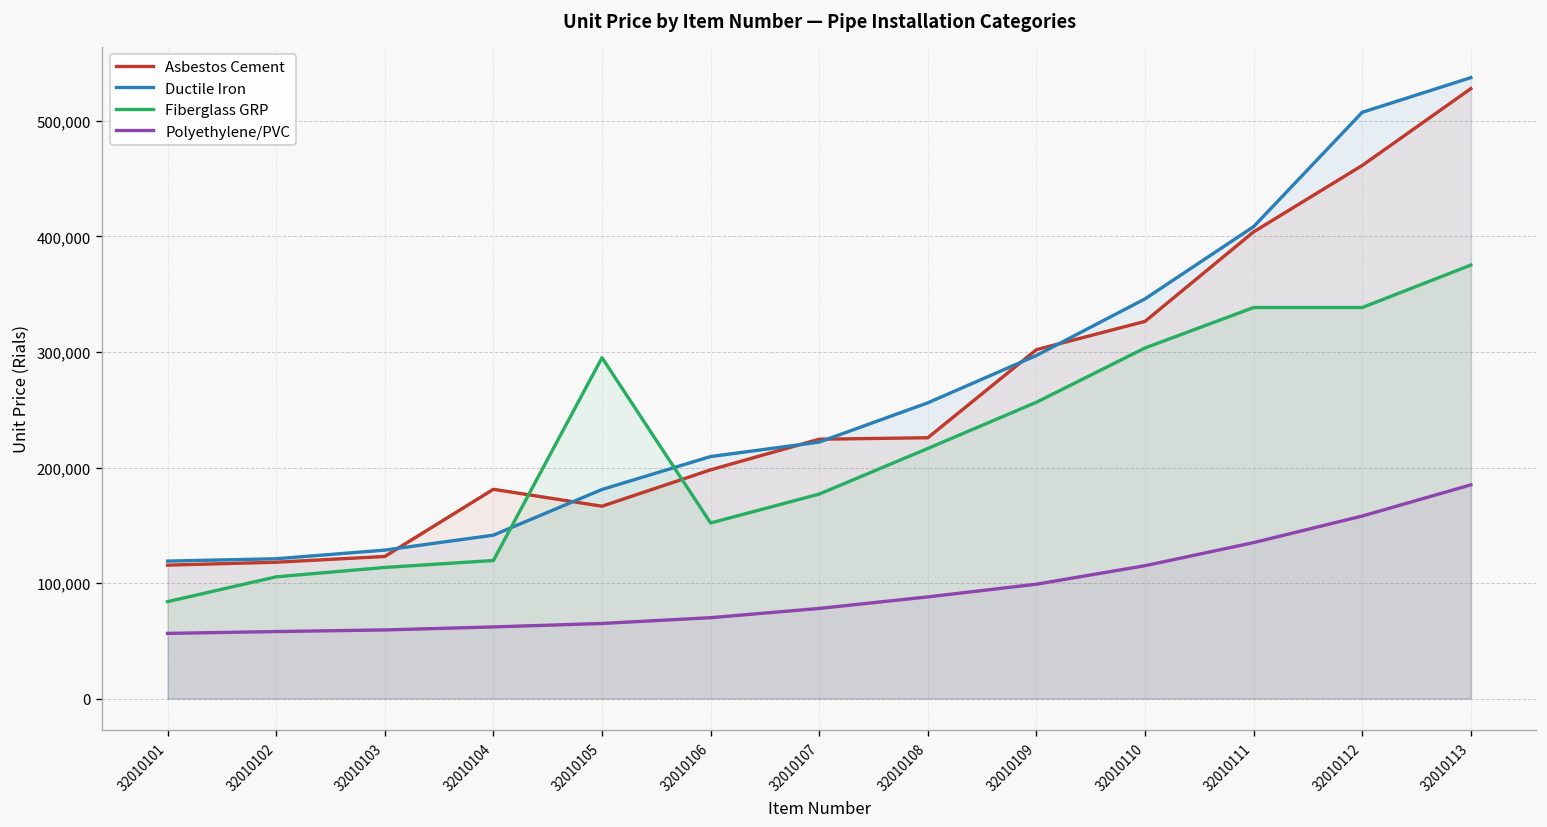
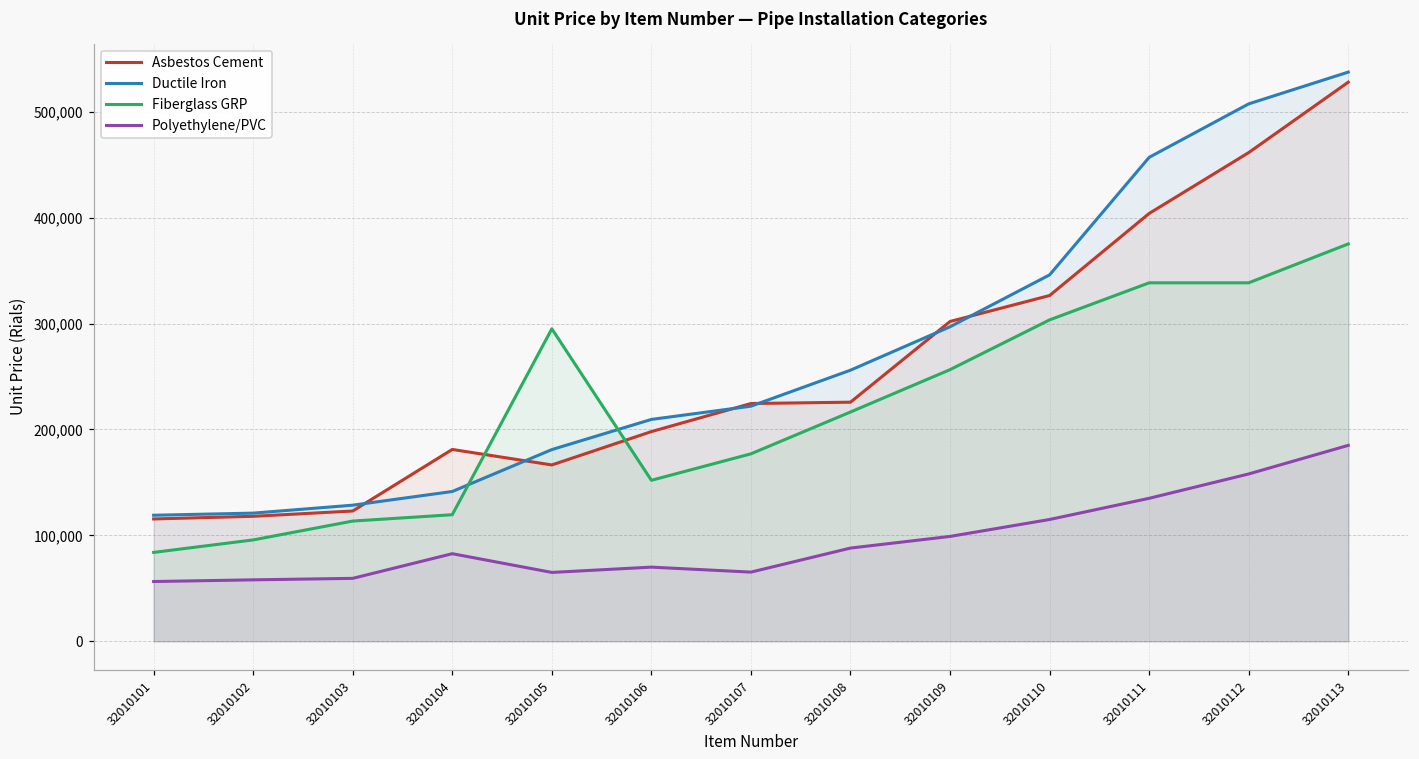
Fiberglass GRP, 32010102: 110,000 -> 100,000
Polyethylene/PVC, 32010104: 60,000 -> 80,000
Polyethylene/PVC, 32010107: 80,000 -> 70,000
Ductile Iron, 32010111: 410,000 -> 460,000
